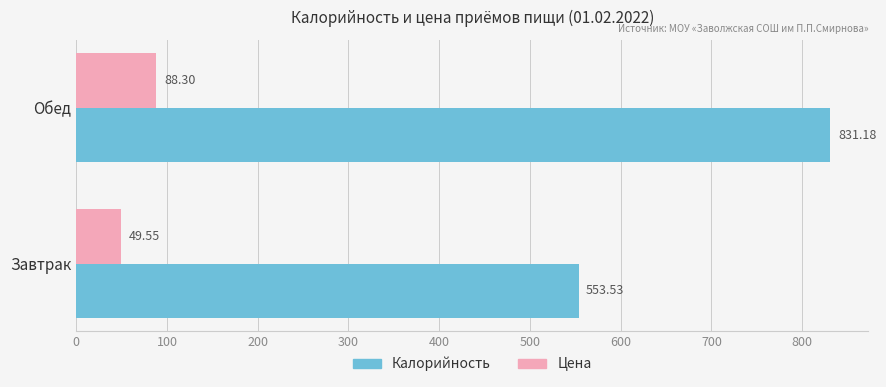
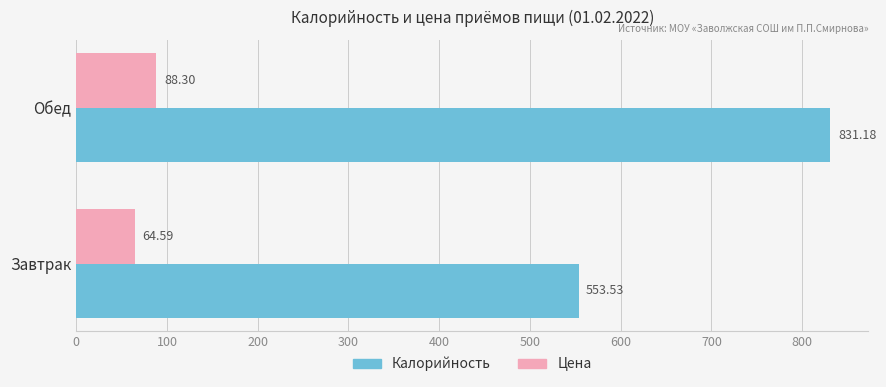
Цена, Завтрак: 49.55 -> 64.59
